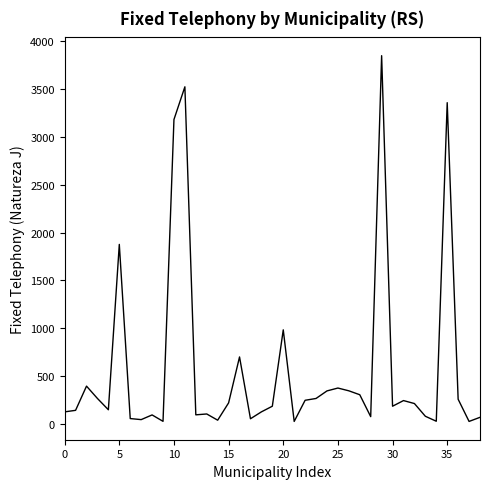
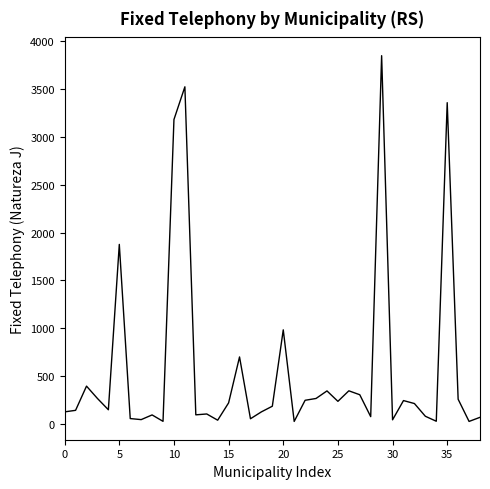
25: 400 -> 200
30: 200 -> 0
